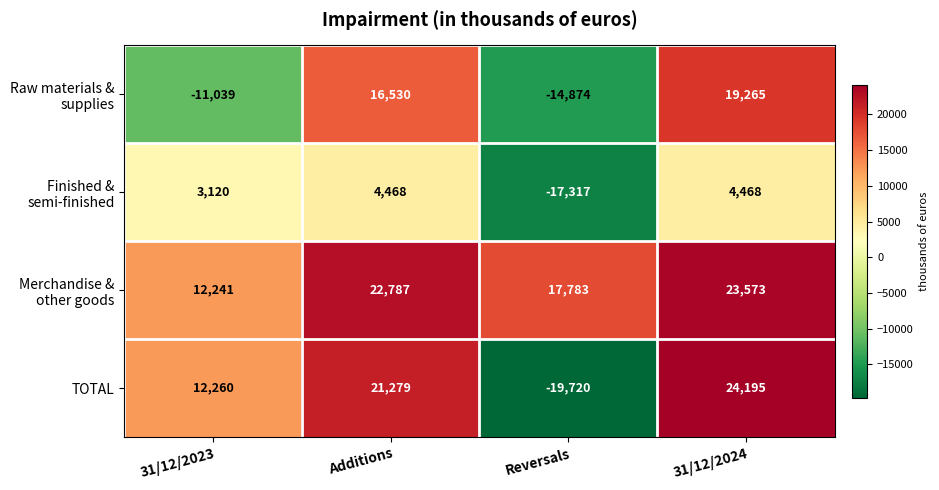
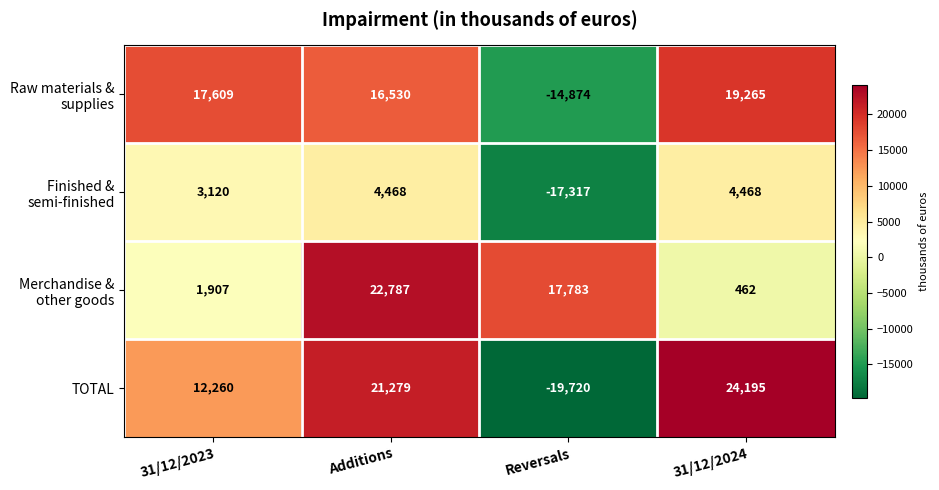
Raw materials & supplies, 31/12/2023: -11,039 -> 17,609
Merchandise & other goods, 31/12/2023: 12,241 -> 1,907
Merchandise & other goods, 31/12/2024: 23,573 -> 462
